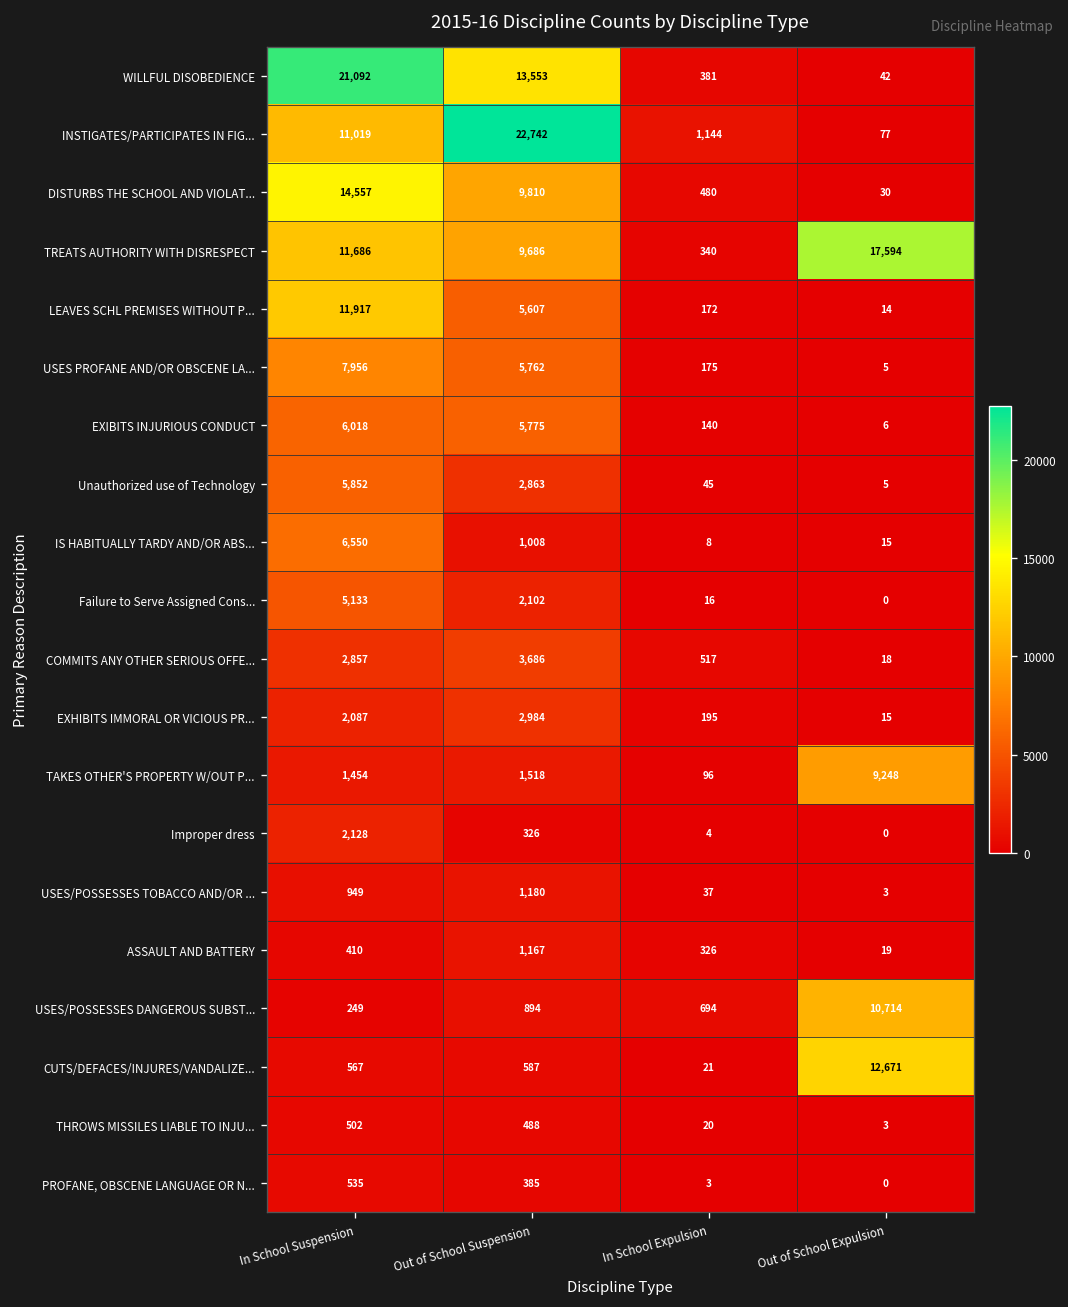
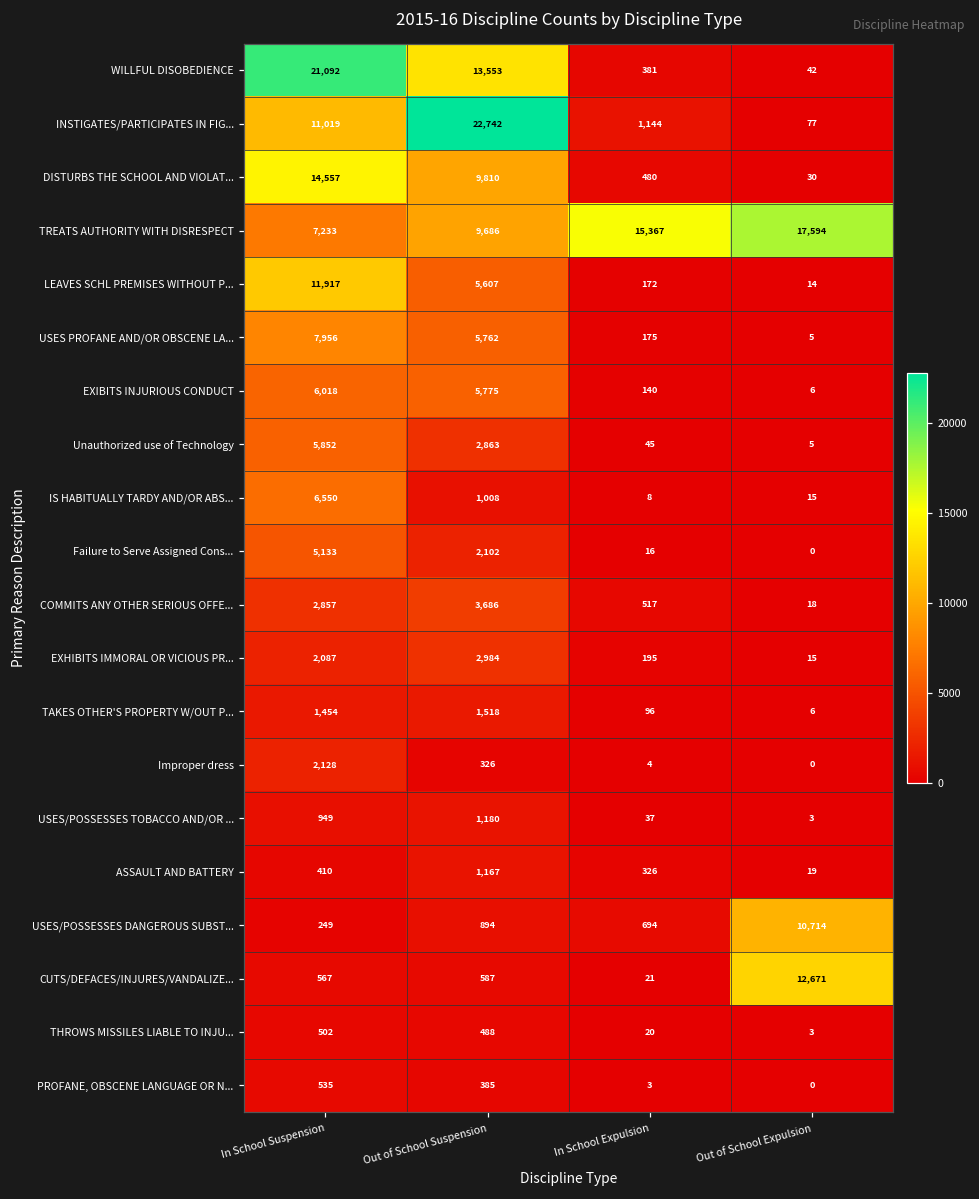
TREATS AUTHORITY WITH DISRESPECT, In School Suspension: 11,686 -> 7,233
TREATS AUTHORITY WITH DISRESPECT, In School Expulsion: 340 -> 15,367
TAKES OTHER'S PROPERTY W/OUT P..., Out of School Expulsion: 9,248 -> 6
